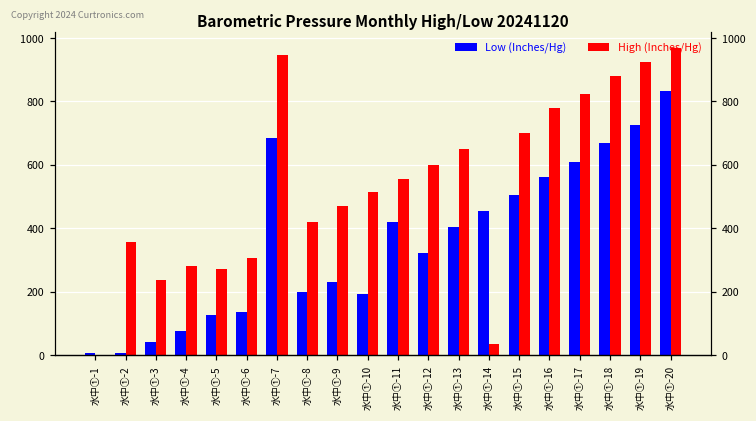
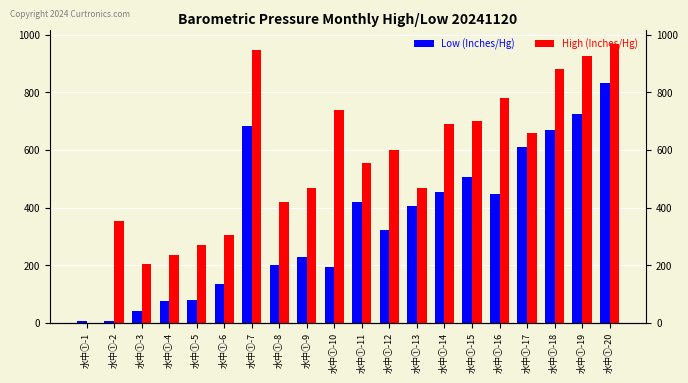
High (Inches/Hg), 水中①-3: 240 -> 200
High (Inches/Hg), 水中①-4: 280 -> 240
Low (Inches/Hg), 水中①-5: 130 -> 80
High (Inches/Hg), 水中①-10: 520 -> 740
High (Inches/Hg), 水中①-13: 650 -> 470
High (Inches/Hg), 水中①-14: 30 -> 690
Low (Inches/Hg), 水中①-16: 560 -> 450
High (Inches/Hg), 水中①-17: 830 -> 660
